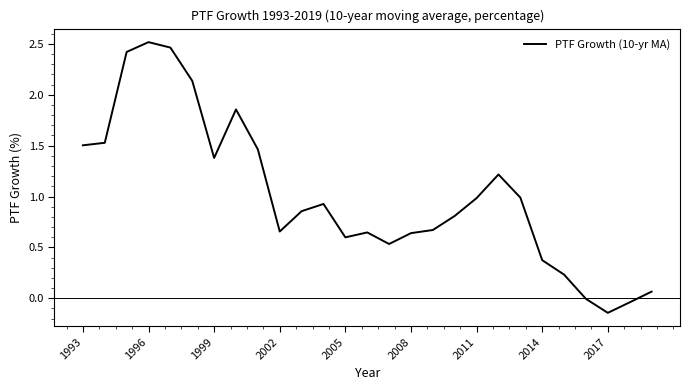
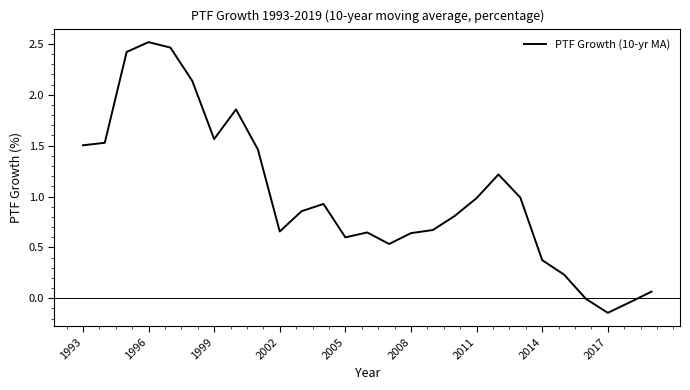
1999: 1.38 -> 1.56
